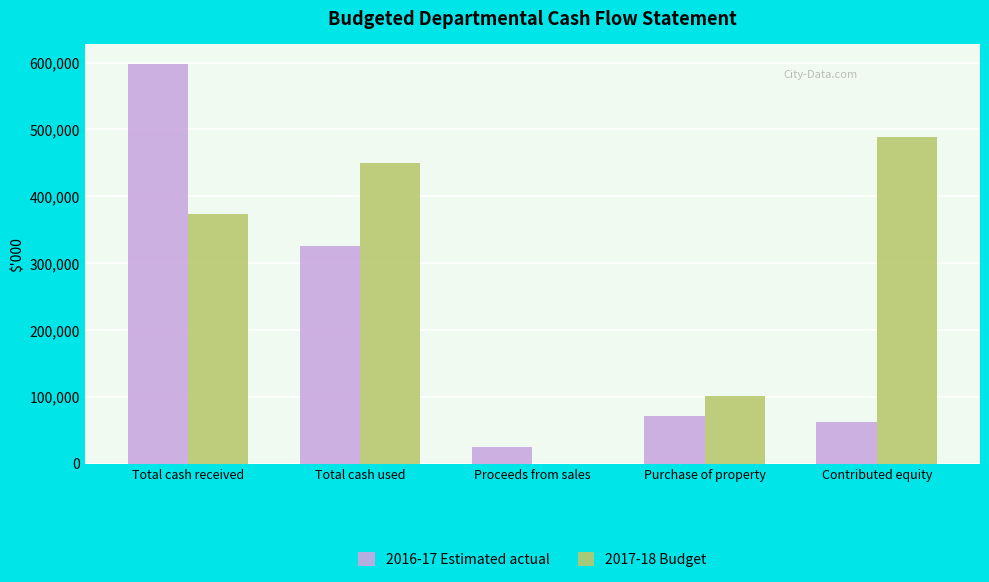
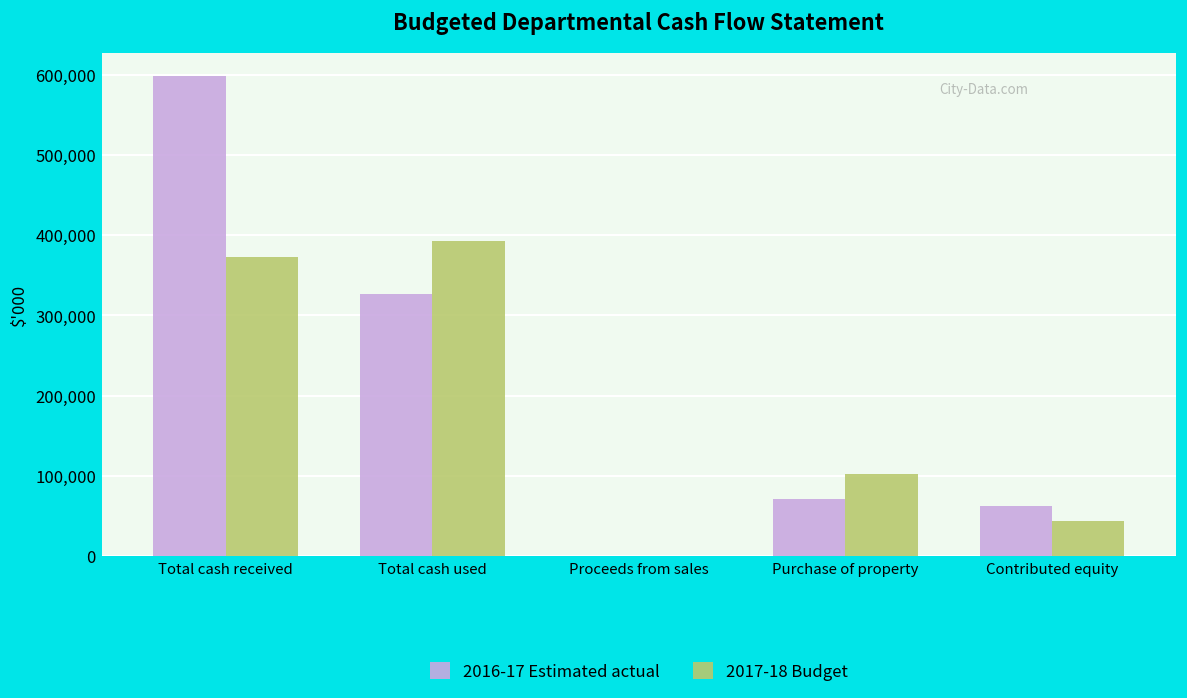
2017-18 Budget, Total cash used: 450,000 -> 390,000
2016-17 Estimated actual, Proceeds from sales: 30,000 -> 0
2017-18 Budget, Contributed equity: 490,000 -> 40,000
